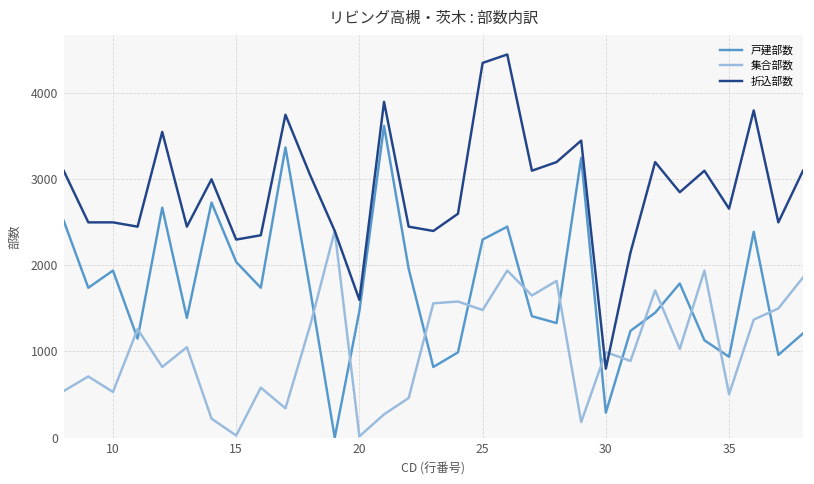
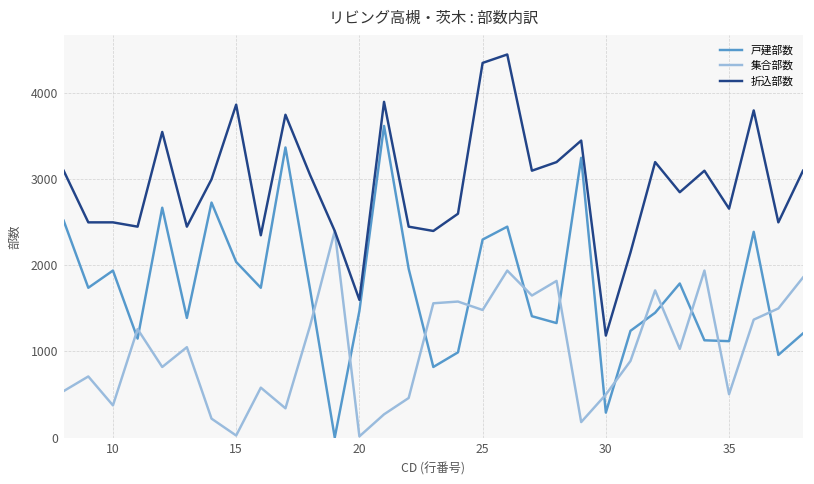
集合部数, 10: 500 -> 400
折込部数, 15: 2300 -> 3900
集合部数, 30: 1000 -> 500
折込部数, 30: 800 -> 1200
戸建部数, 35: 900 -> 1100
